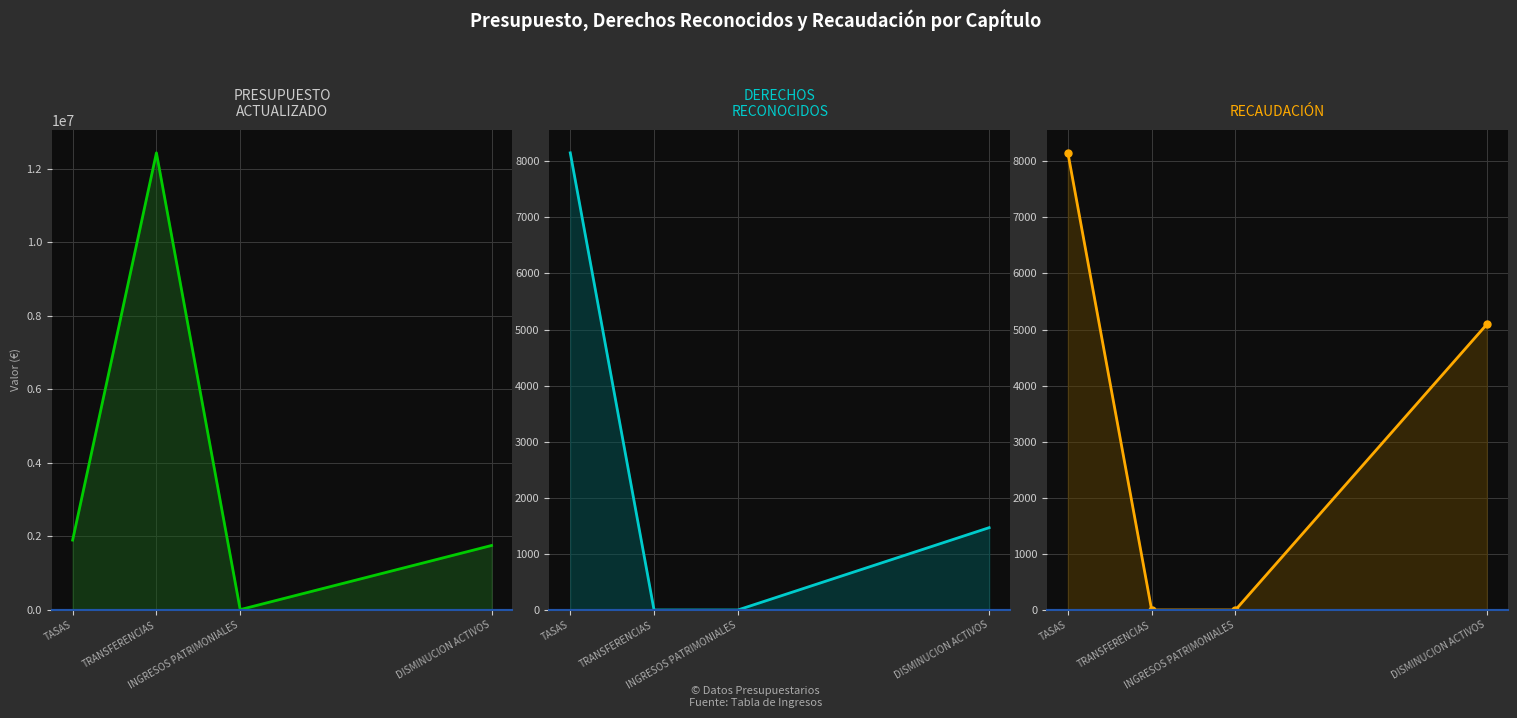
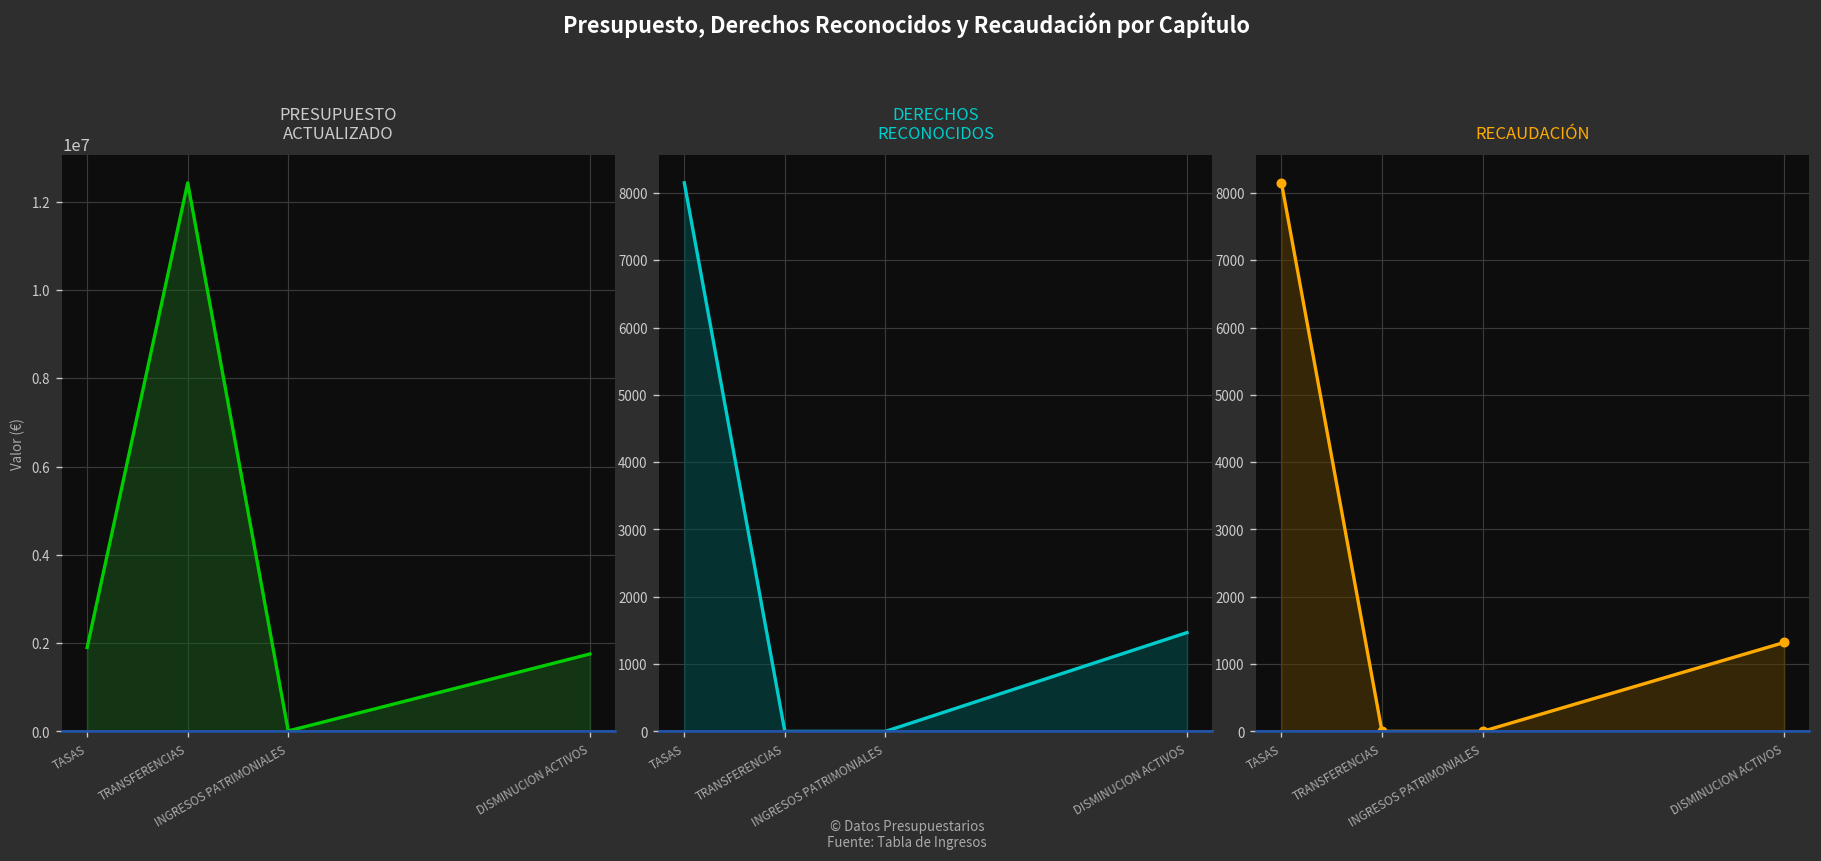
RECAUDACIÓN, DISMINUCION ACTIVOS: 5100 -> 1300
